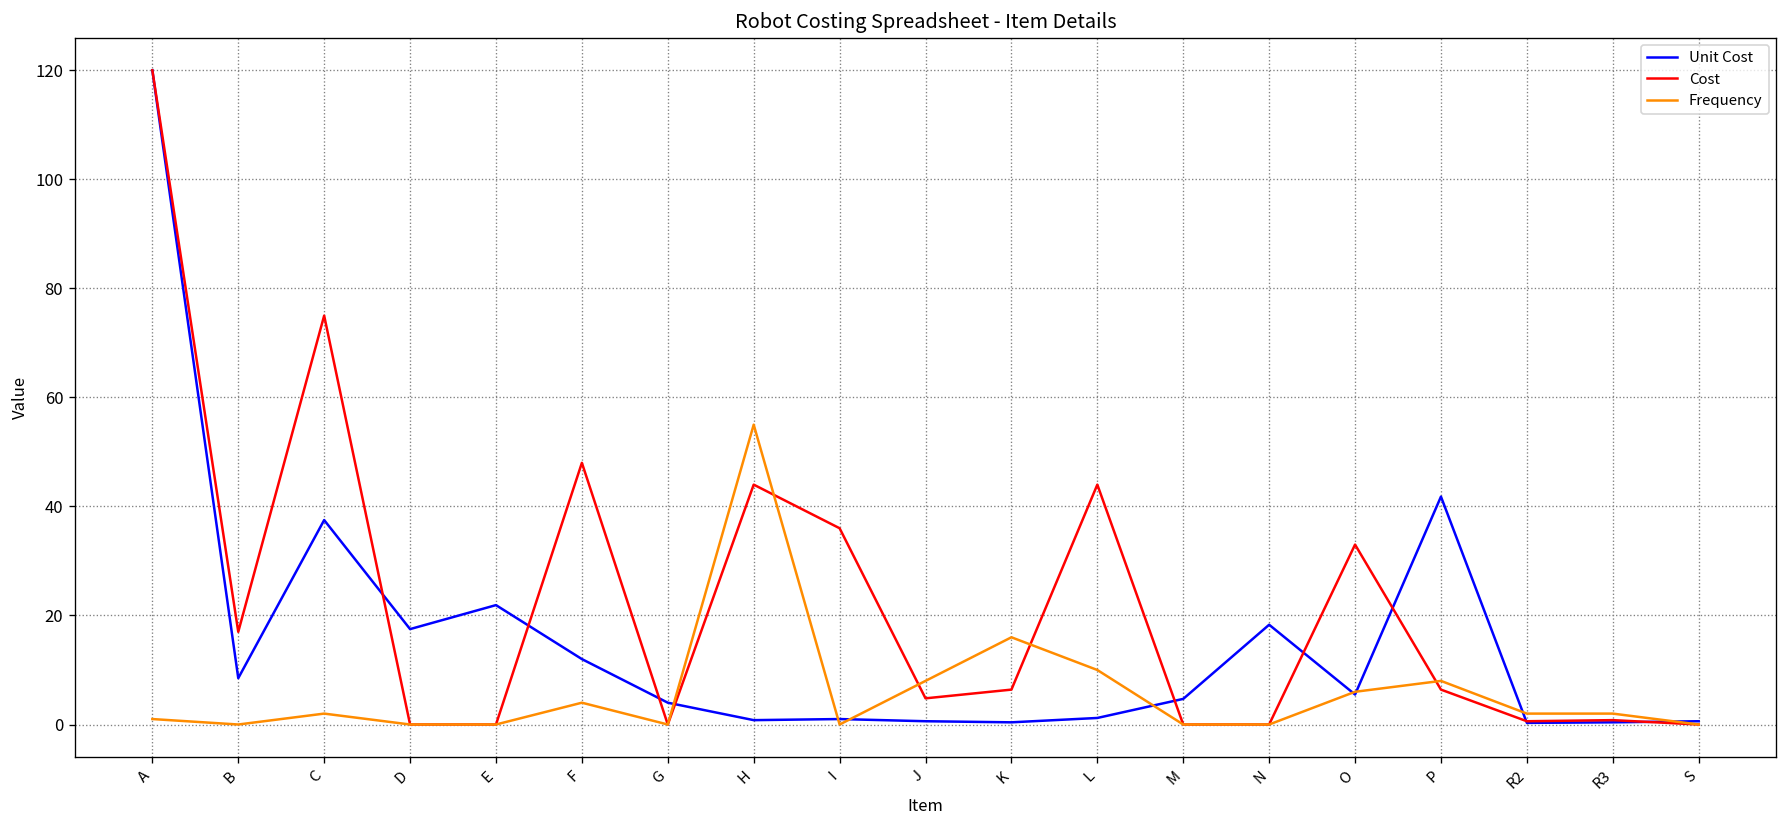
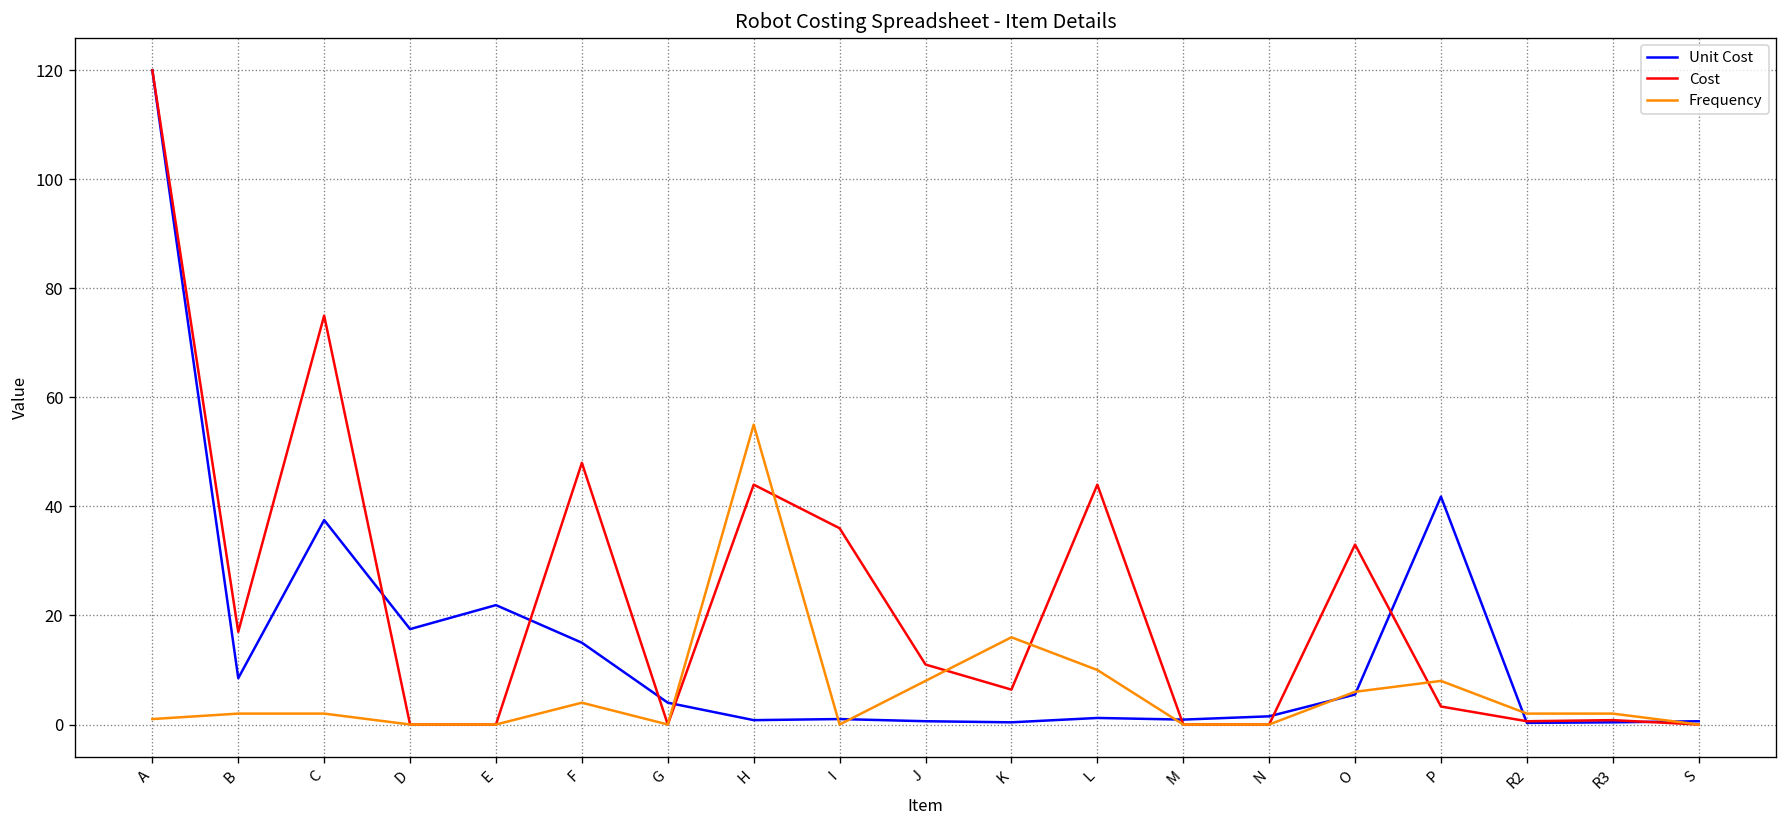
Frequency, B: 0 -> 2
Unit Cost, F: 12 -> 15
Cost, J: 5 -> 11
Unit Cost, M: 5 -> 1
Unit Cost, N: 18 -> 2
Cost, P: 6 -> 3
